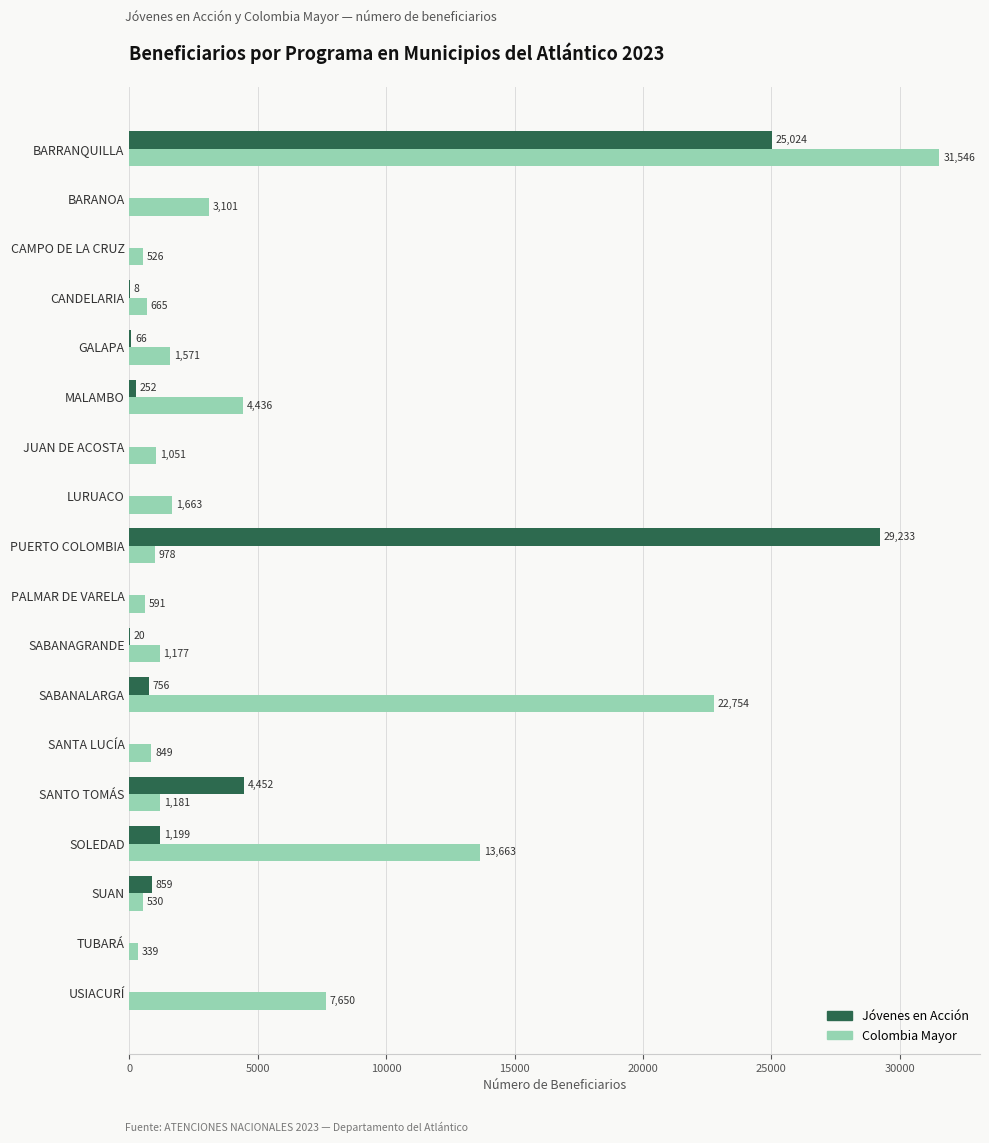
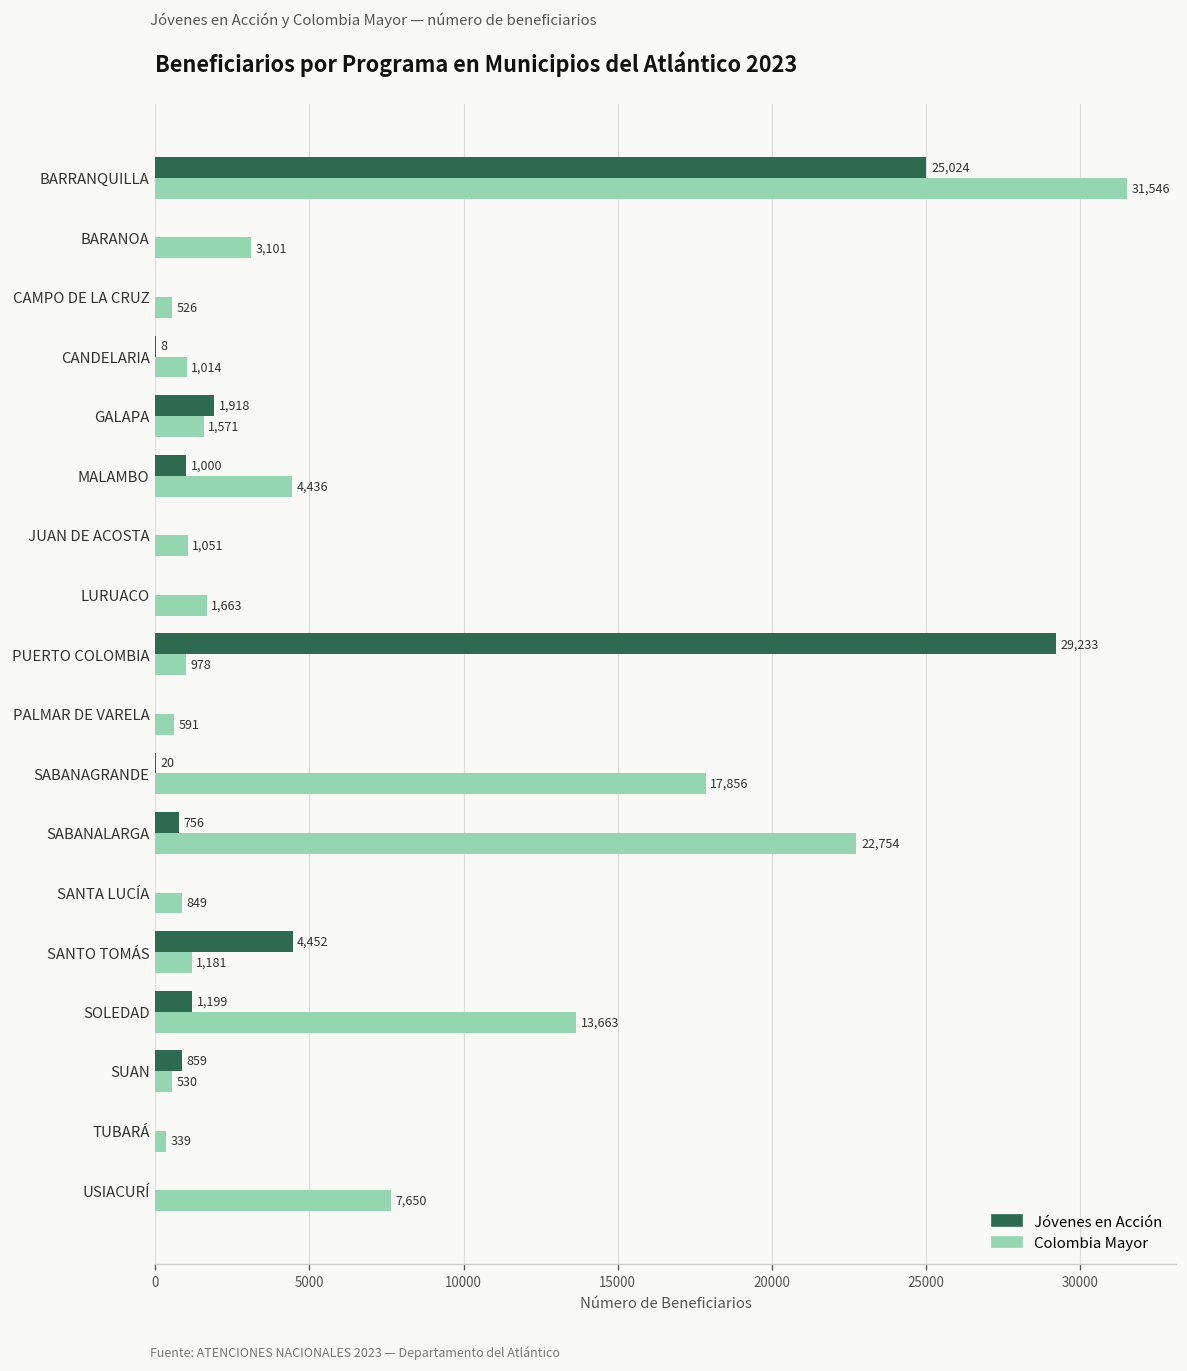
Colombia Mayor, CANDELARIA: 665 -> 1,014
Jóvenes en Acción, GALAPA: 66 -> 1,918
Jóvenes en Acción, MALAMBO: 252 -> 1,000
Colombia Mayor, SABANAGRANDE: 1,177 -> 17,856
